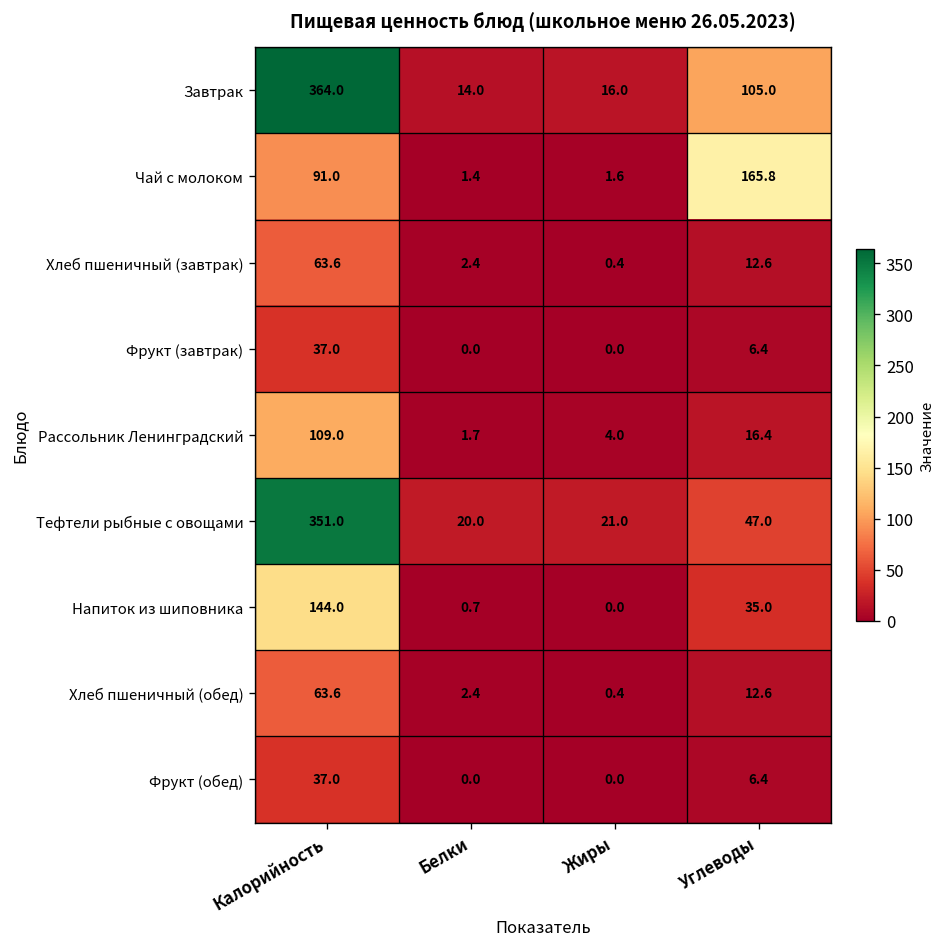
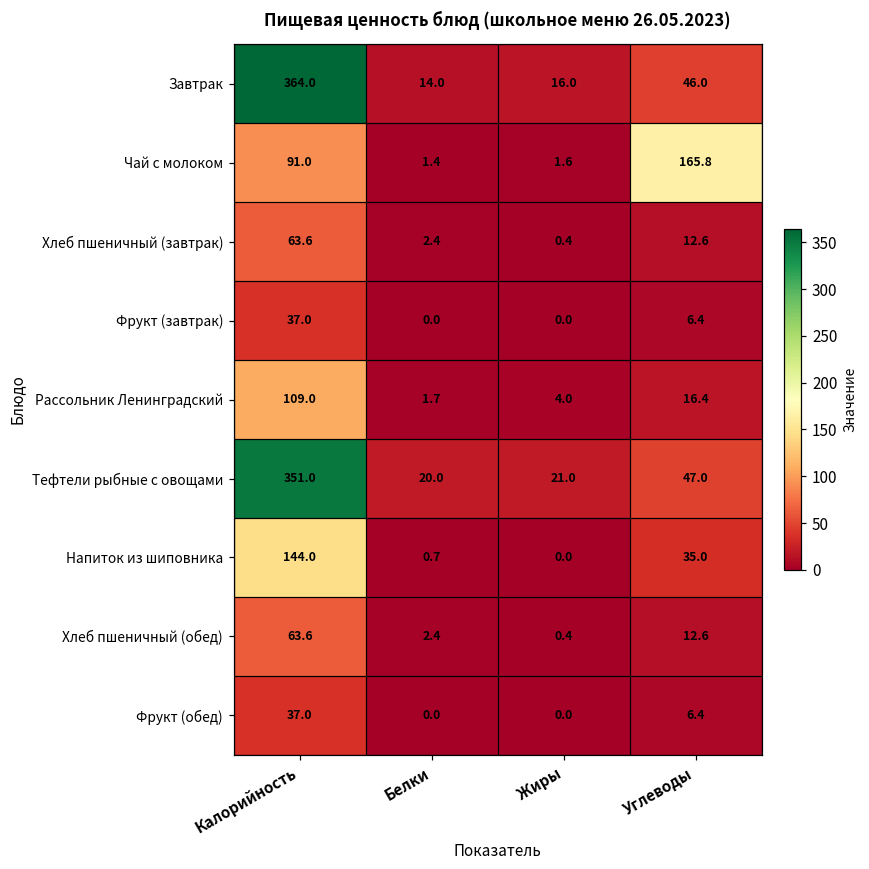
Завтрак, Углеводы: 105.0 -> 46.0
